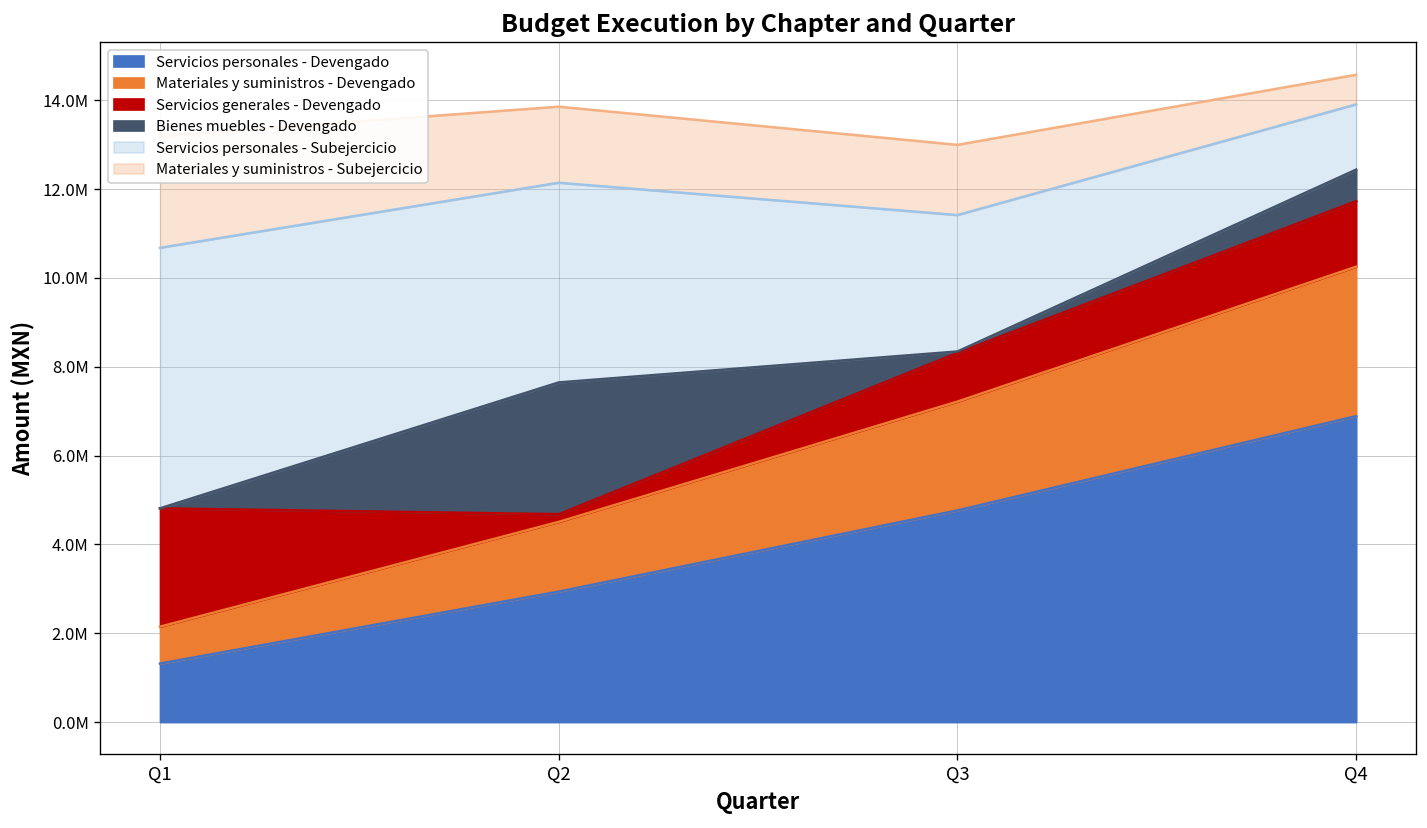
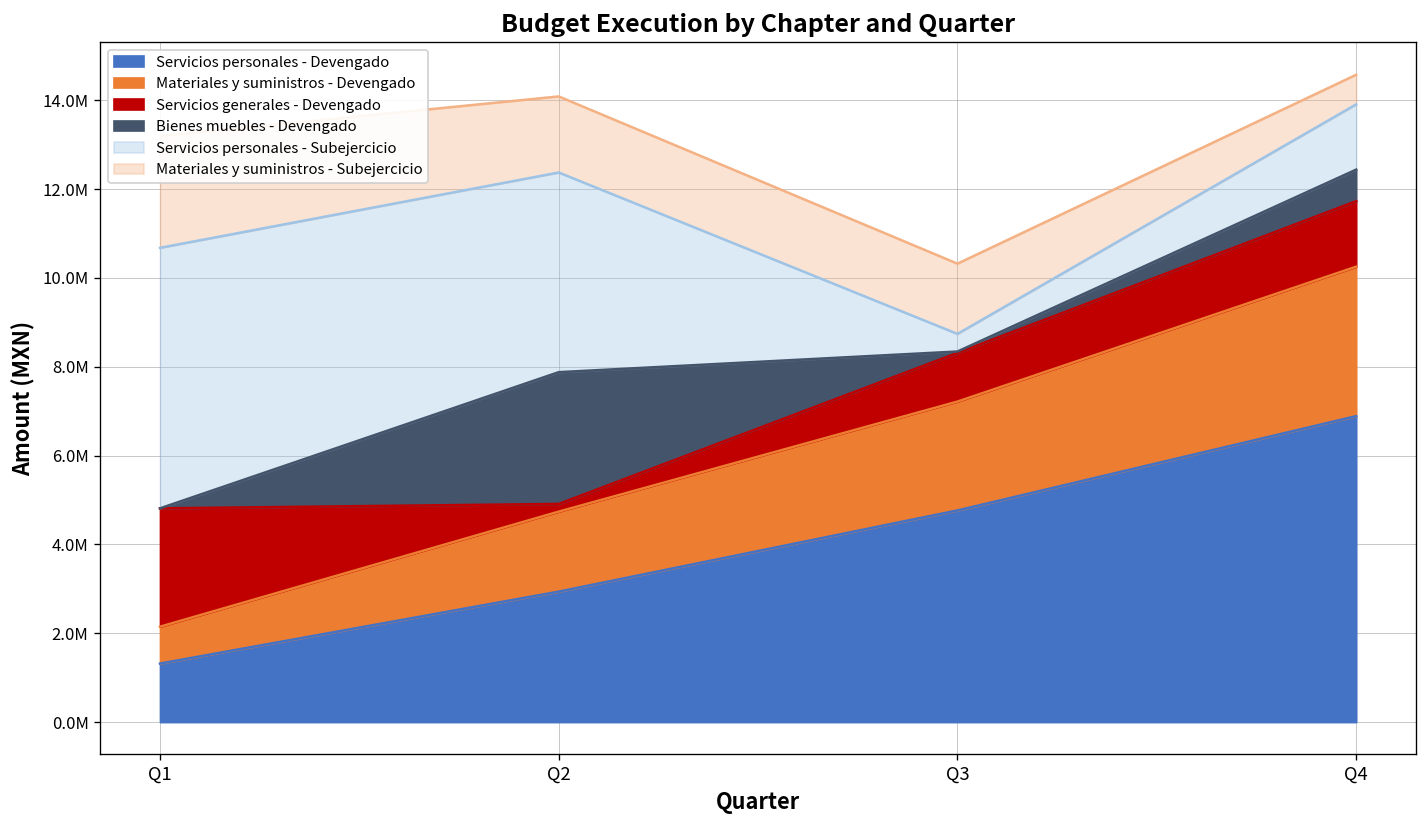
Materiales y suministros - Devengado, Q2: 1600000 -> 1800000
Servicios personales - Subejercicio, Q3: 3100000 -> 400000
